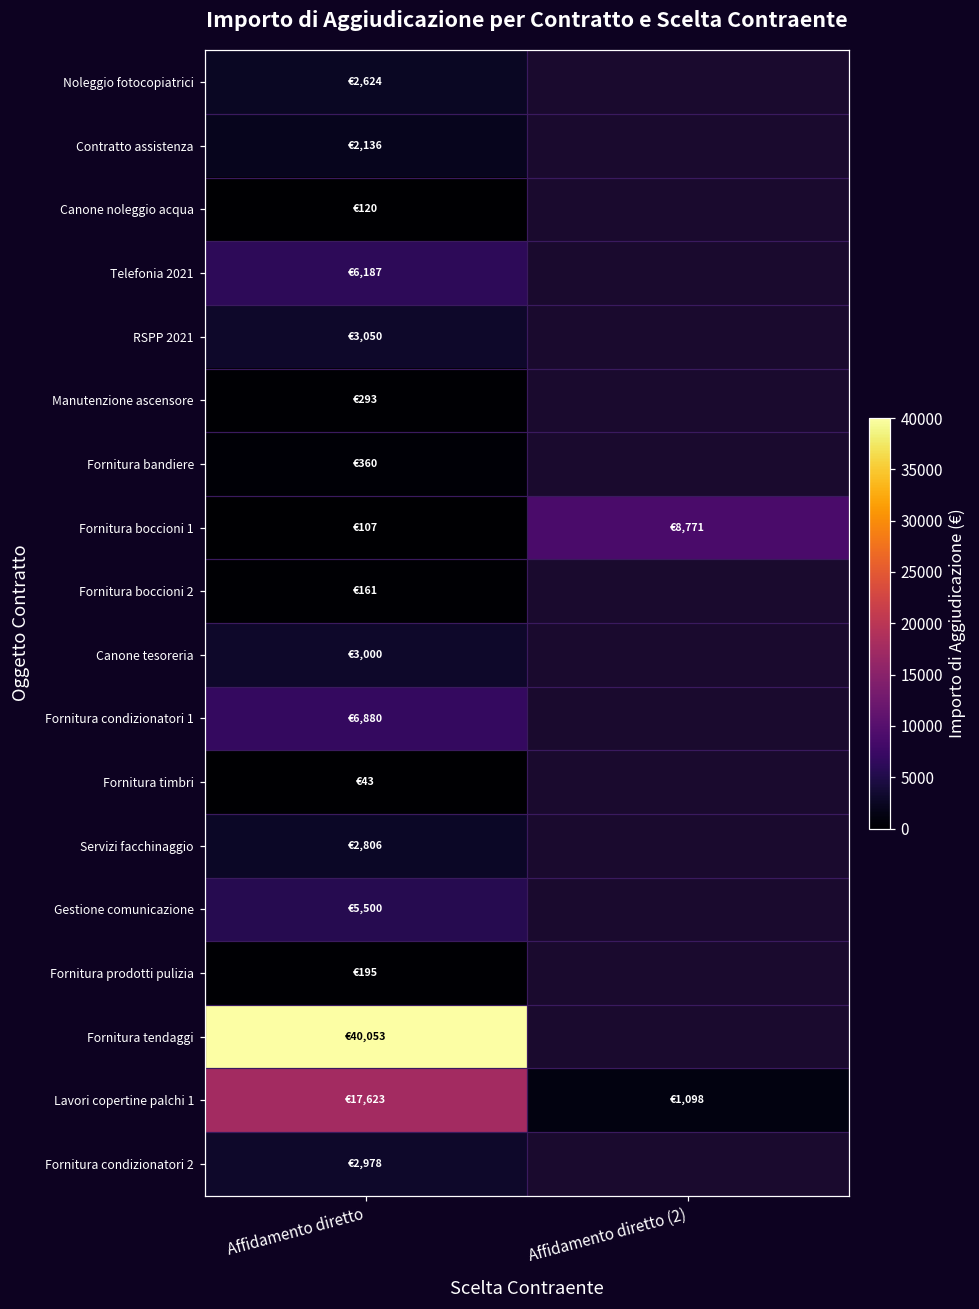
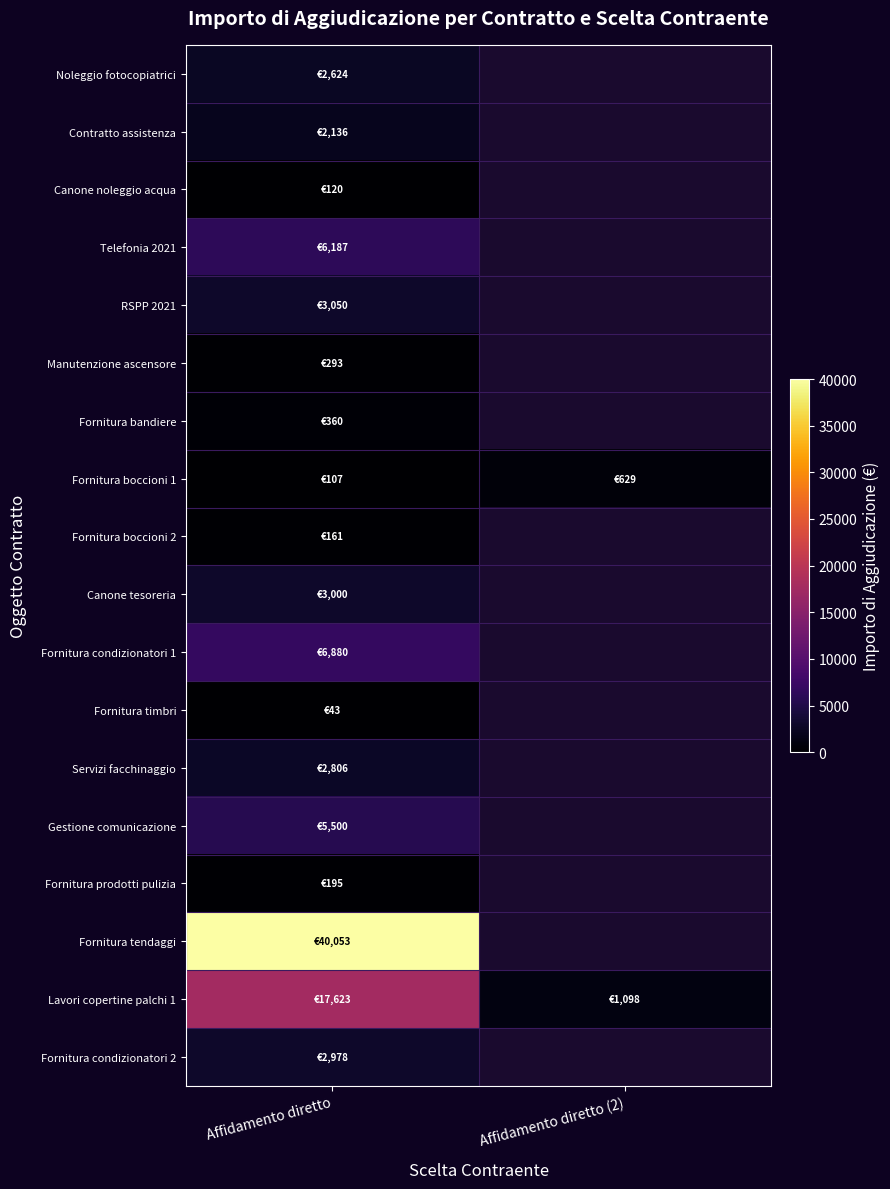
Fornitura boccioni 1, Affidamento diretto (2): €8,771 -> €629
